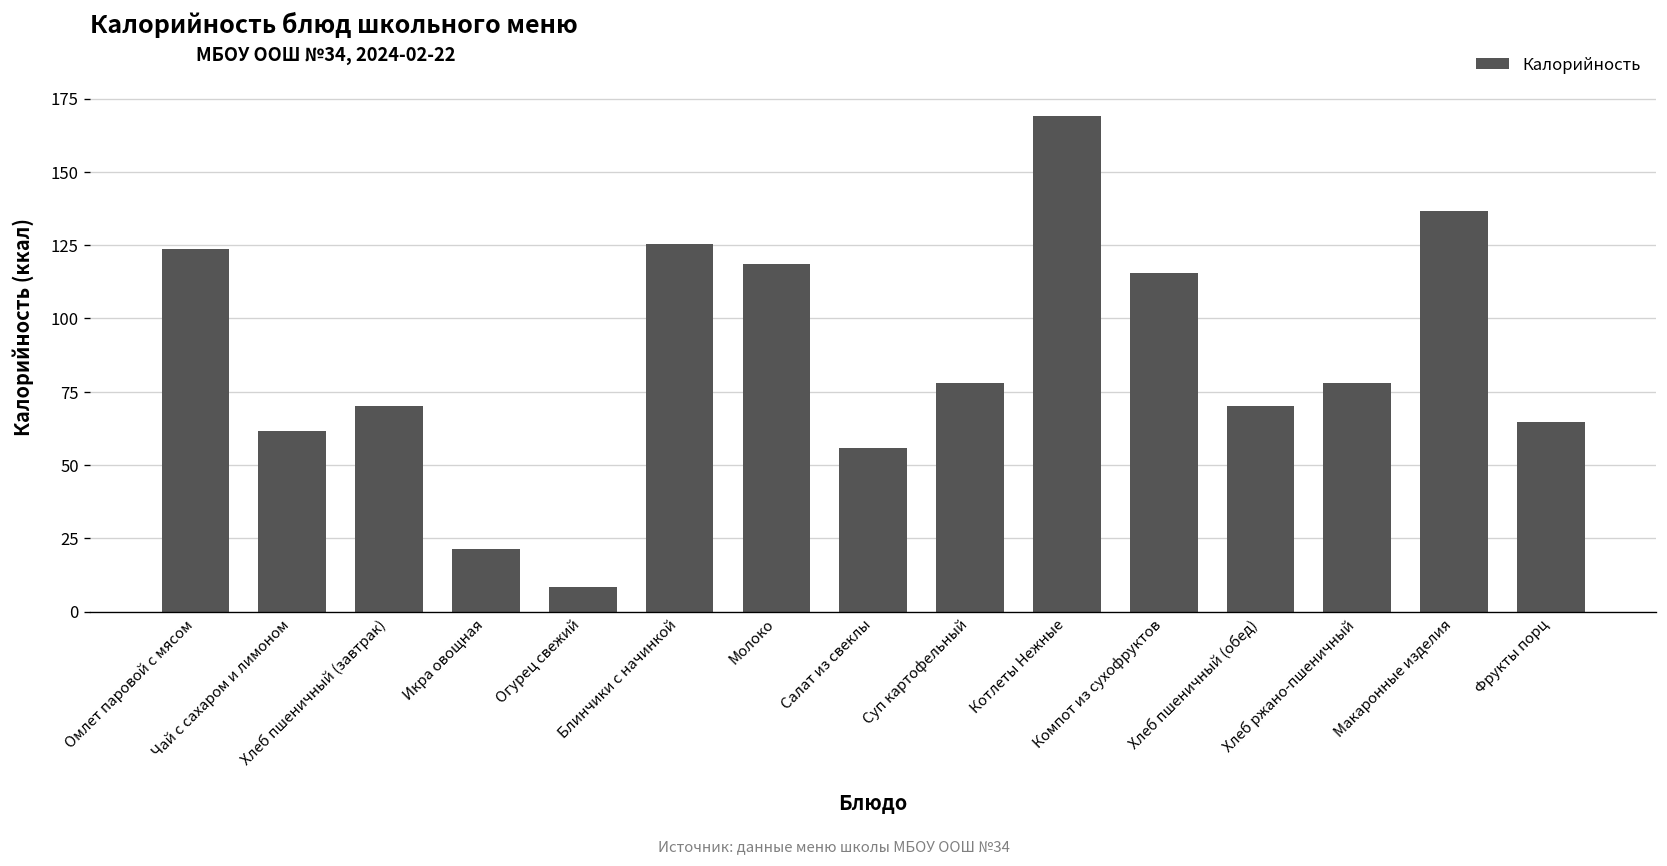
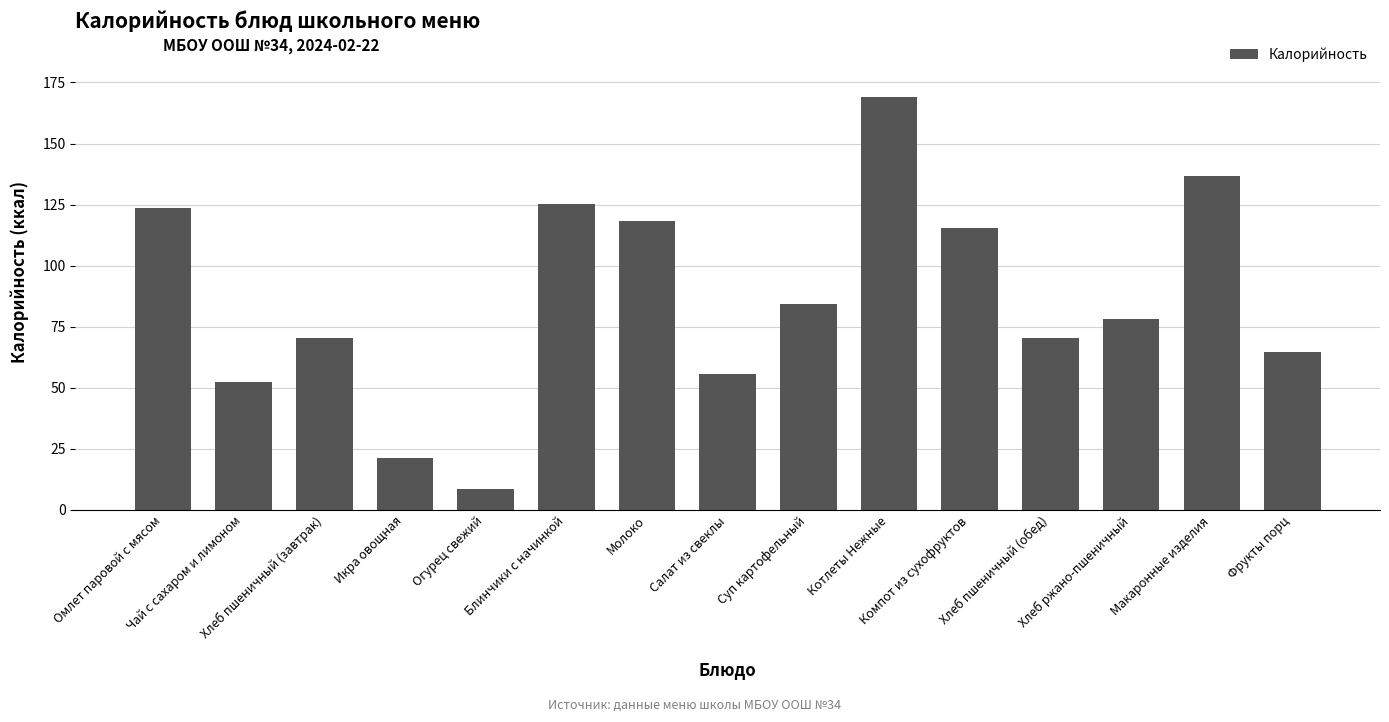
Чай с сахаром и лимоном: 62 -> 52
Суп картофельный: 78 -> 84
